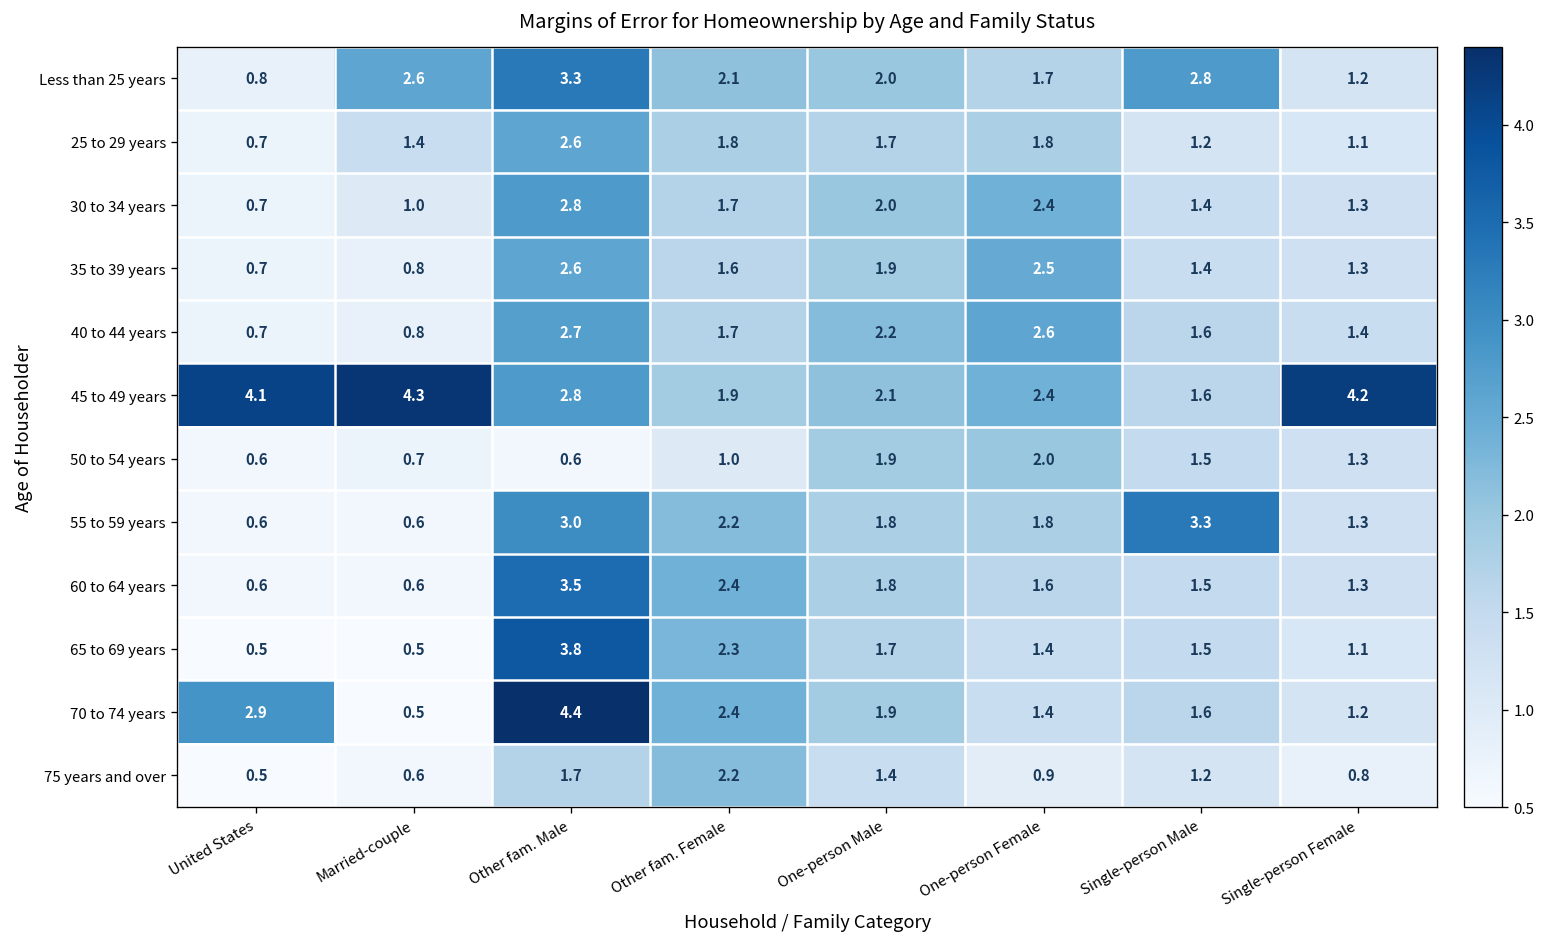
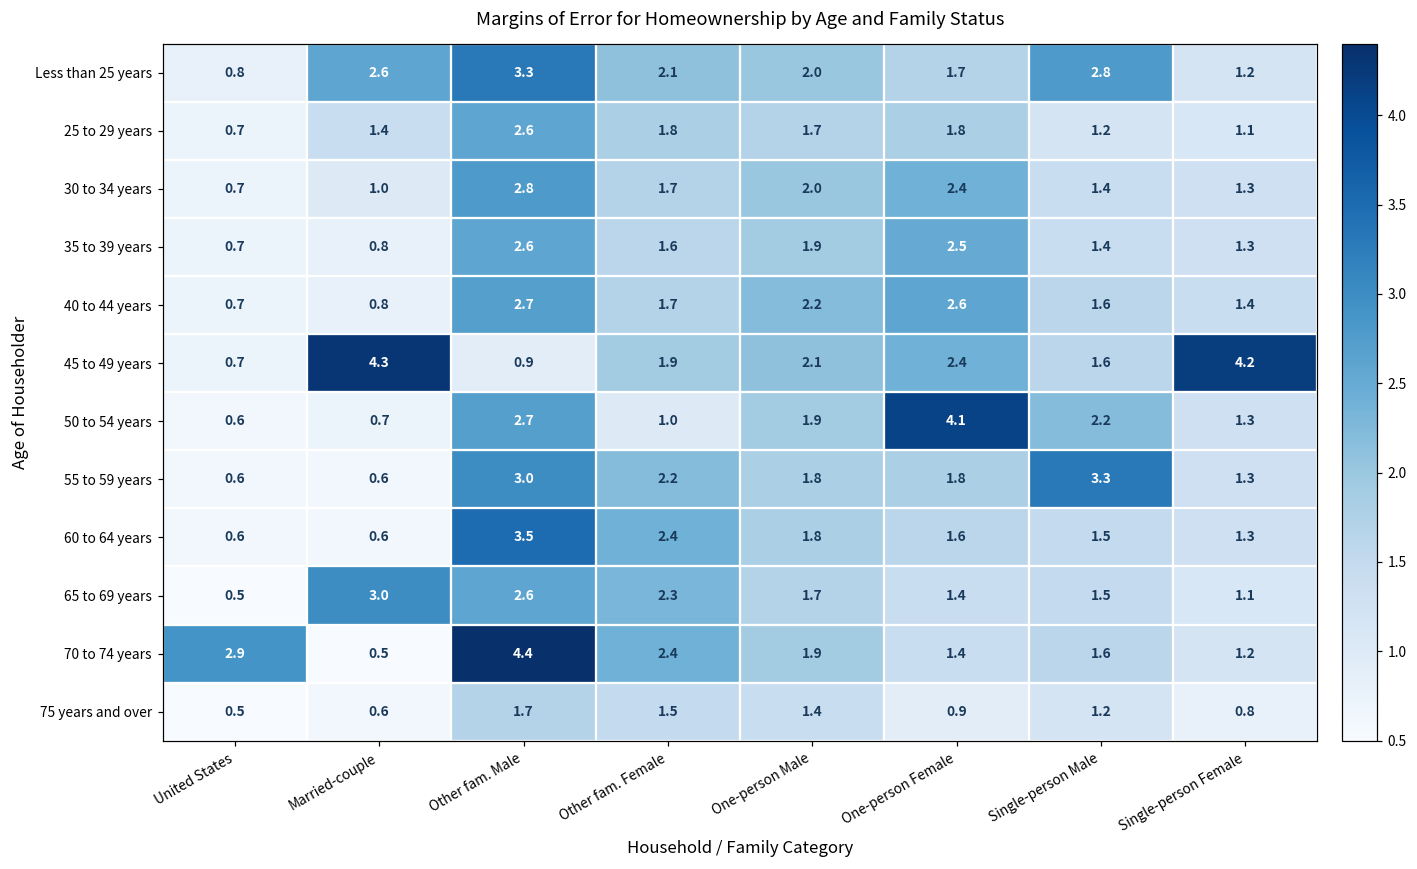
45 to 49 years, United States: 4.1 -> 0.7
45 to 49 years, Other fam. Male: 2.8 -> 0.9
50 to 54 years, Other fam. Male: 0.6 -> 2.7
50 to 54 years, One-person Female: 2.0 -> 4.1
50 to 54 years, Single-person Male: 1.5 -> 2.2
65 to 69 years, Married-couple: 0.5 -> 3.0
65 to 69 years, Other fam. Male: 3.8 -> 2.6
75 years and over, Other fam. Female: 2.2 -> 1.5
